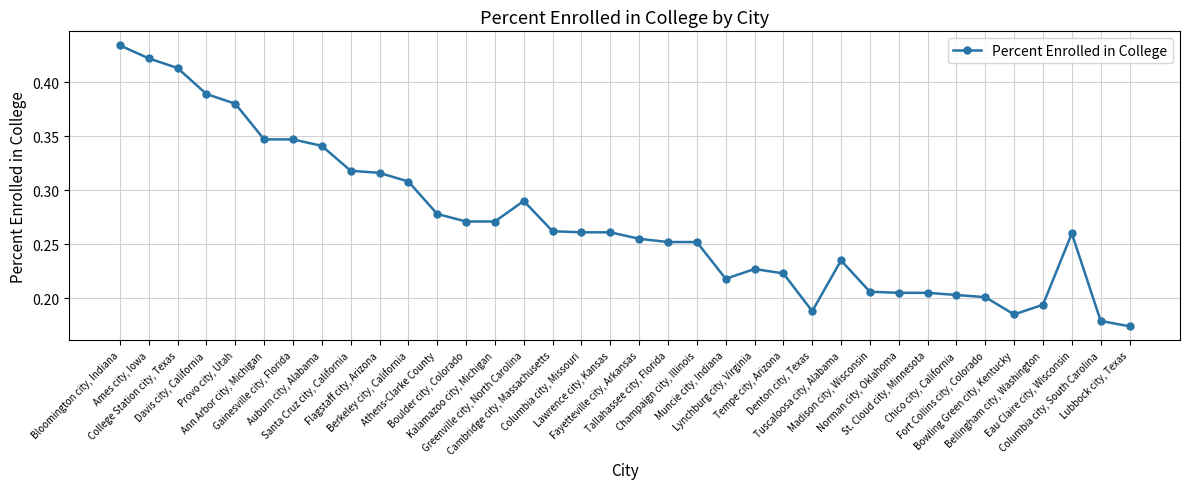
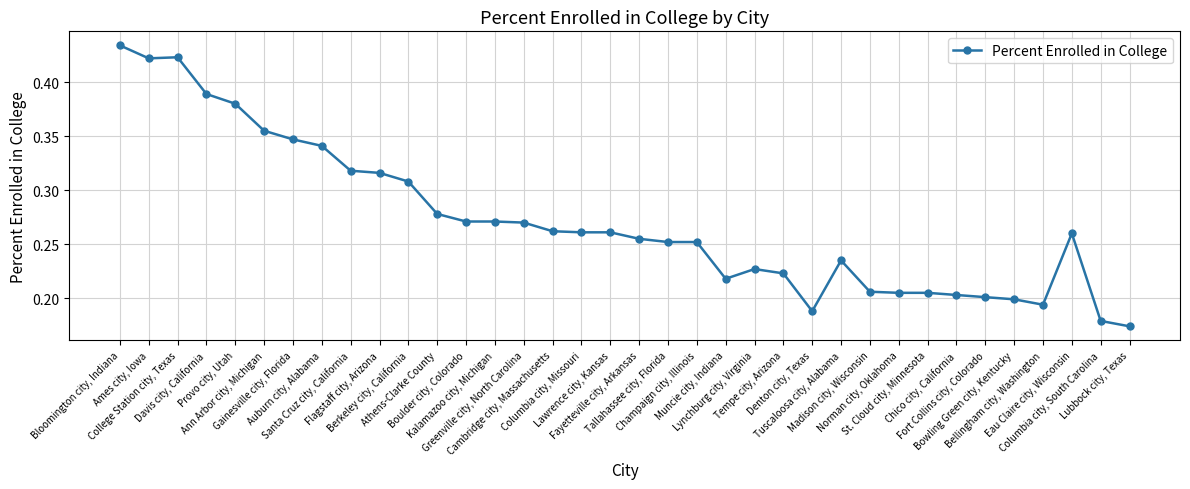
College Station city, Texas: 0.413 -> 0.423
Ann Arbor city, Michigan: 0.347 -> 0.355
Greenville city, North Carolina: 0.29 -> 0.27
Bowling Green city, Kentucky: 0.185 -> 0.199
